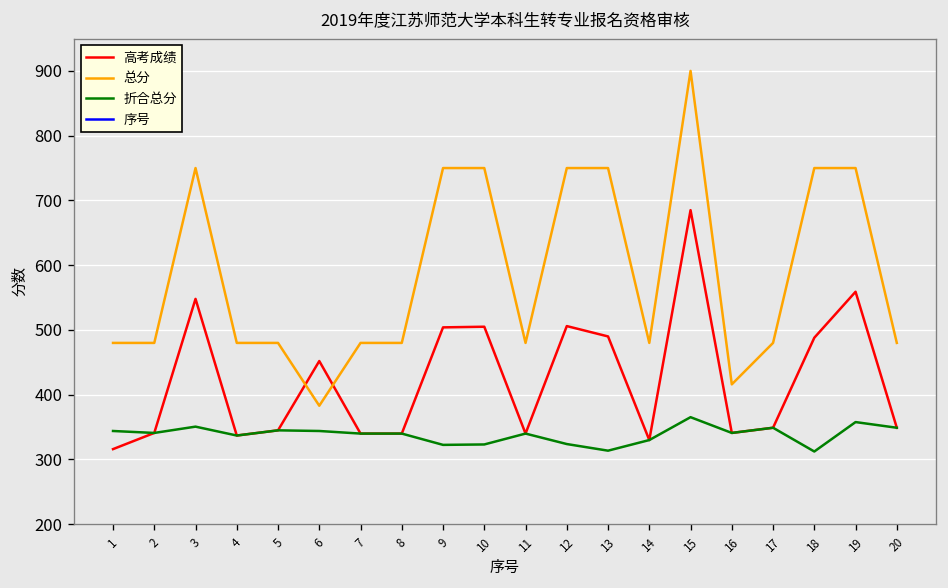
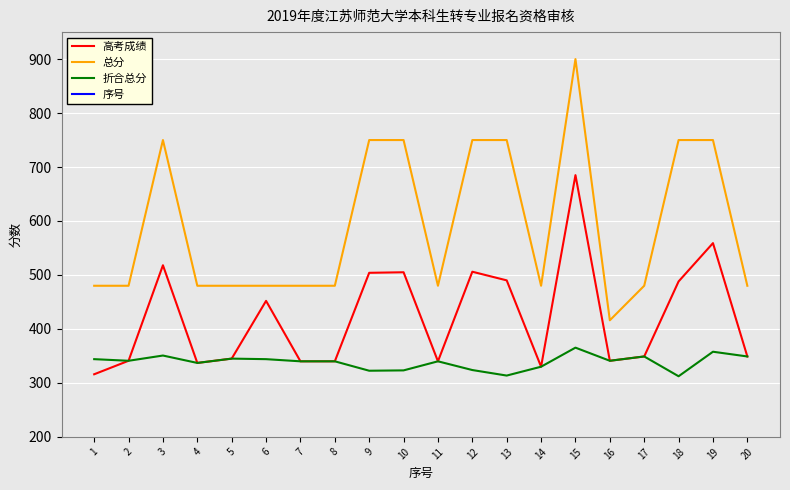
高考成绩, 3: 550 -> 520
总分, 6: 380 -> 480
